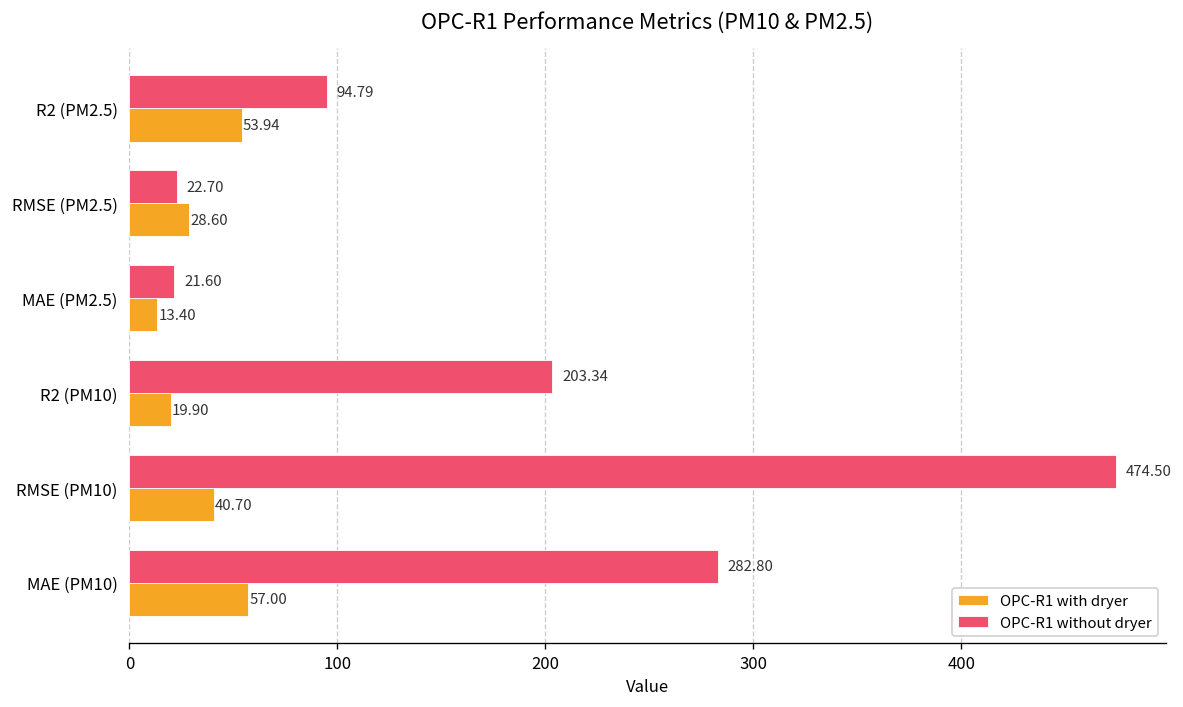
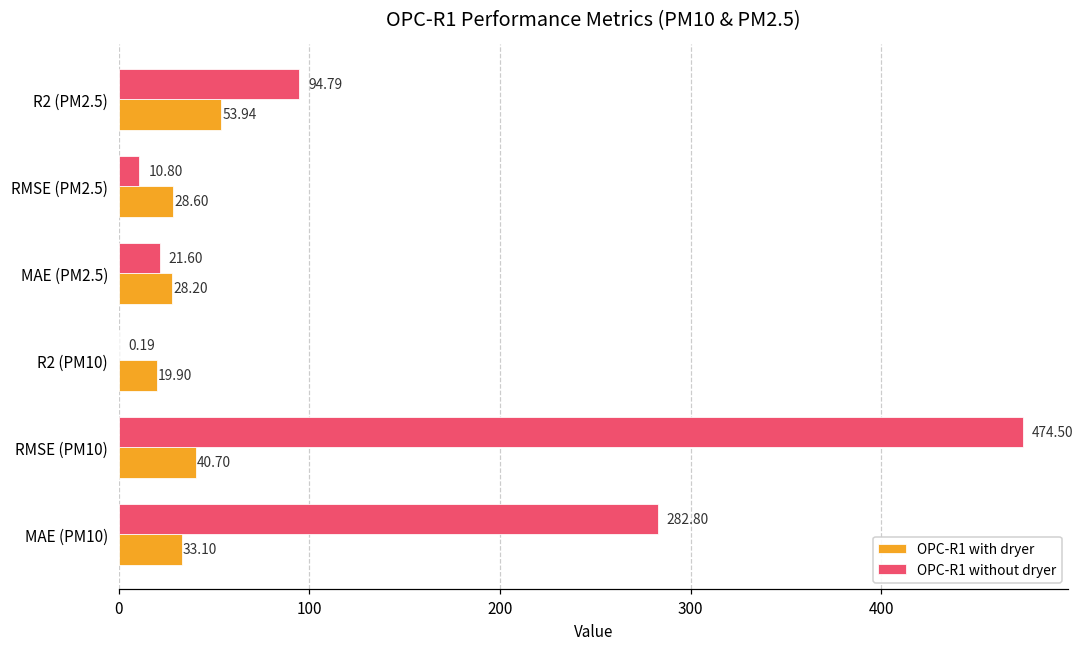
OPC-R1 without dryer, RMSE (PM2.5): 22.70 -> 10.80
OPC-R1 with dryer, MAE (PM2.5): 13.40 -> 28.20
OPC-R1 without dryer, R2 (PM10): 203.34 -> 0.19
OPC-R1 with dryer, MAE (PM10): 57.00 -> 33.10
